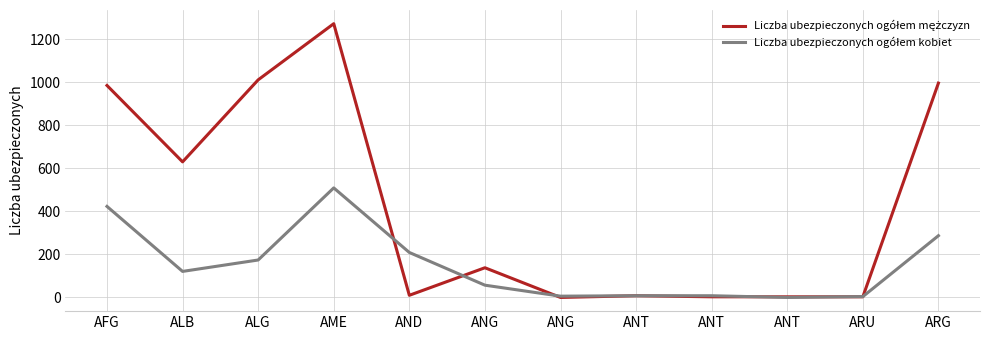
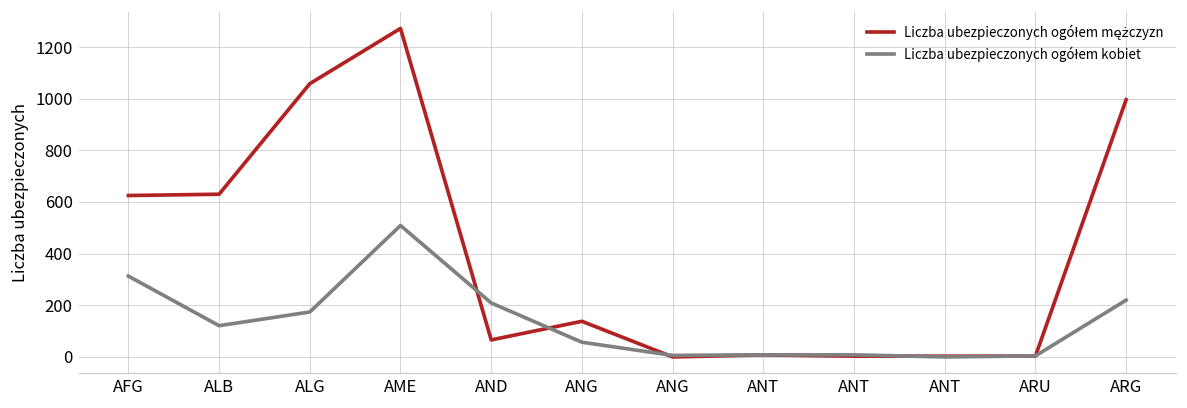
Liczba ubezpieczonych ogółem mężczyzn, AFG: 990 -> 630
Liczba ubezpieczonych ogółem kobiet, AFG: 420 -> 310
Liczba ubezpieczonych ogółem mężczyzn, ALG: 1010 -> 1060
Liczba ubezpieczonych ogółem mężczyzn, AND: 10 -> 70
Liczba ubezpieczonych ogółem kobiet, ARG: 290 -> 220
